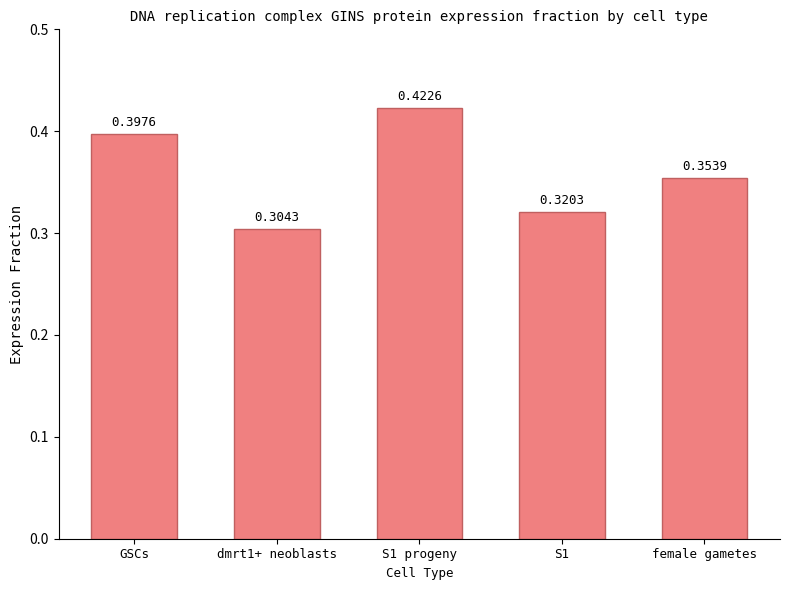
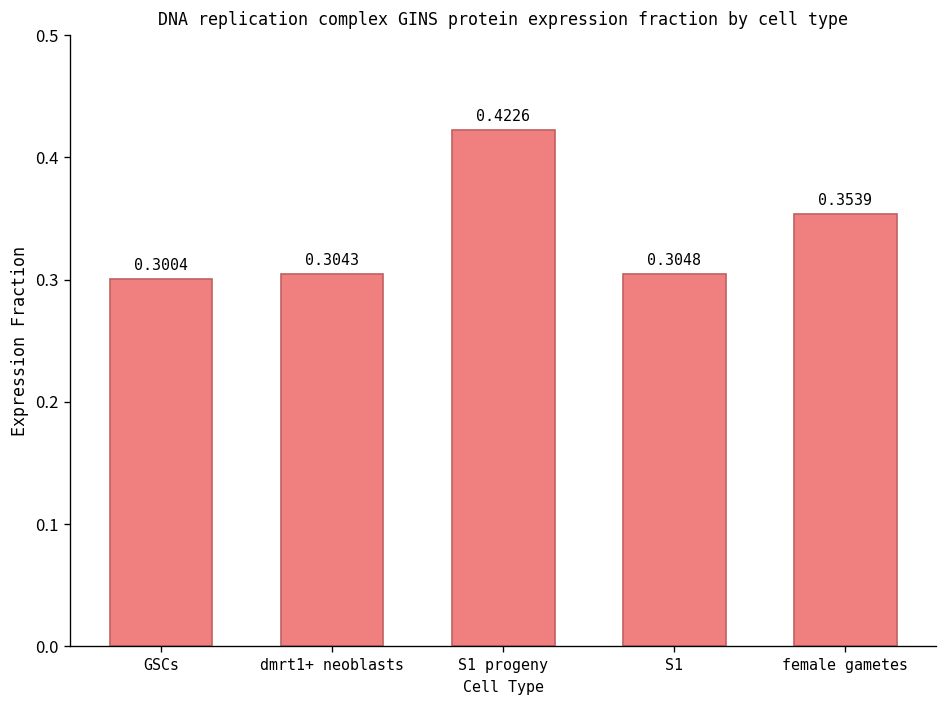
GSCs: 0.3976 -> 0.3004
S1: 0.3203 -> 0.3048
